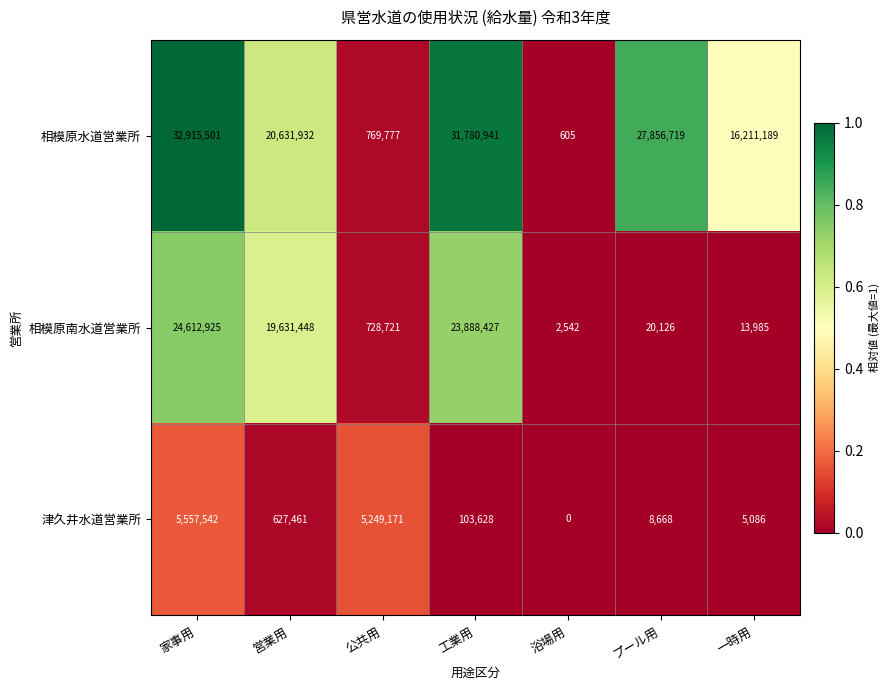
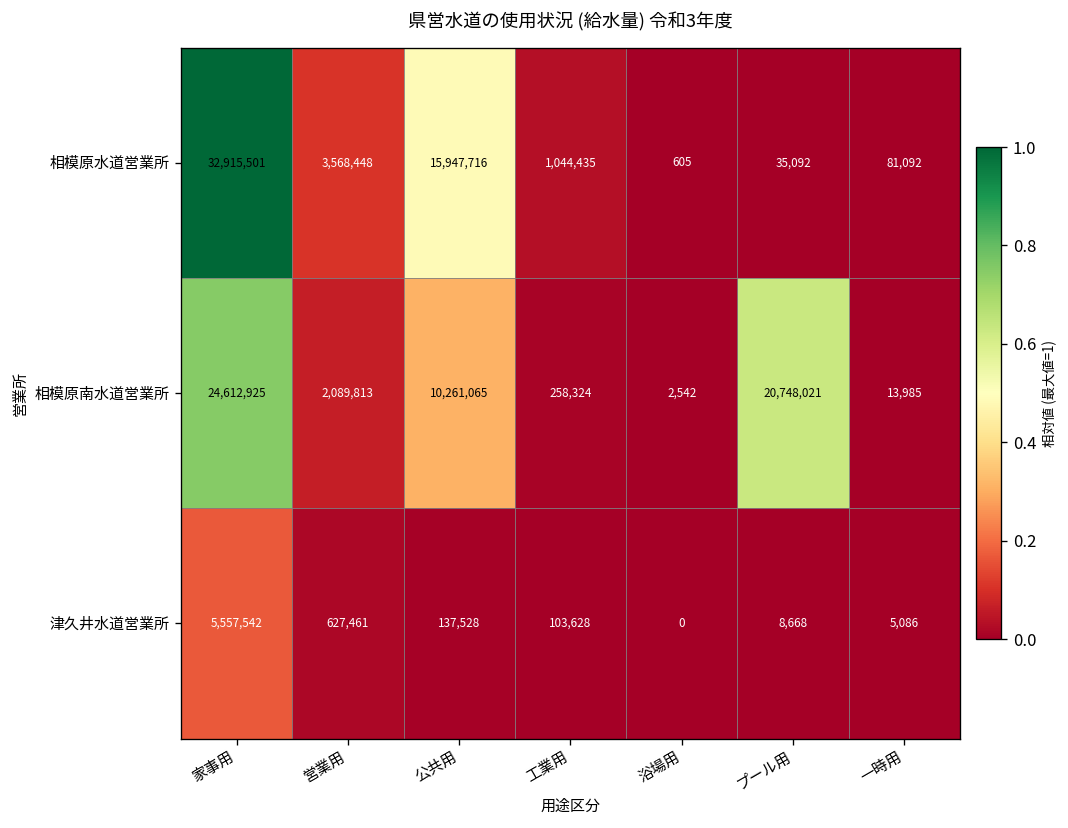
相模原水道営業所, 営業用: 20,631,932 -> 3,568,448
相模原水道営業所, 公共用: 769,777 -> 15,947,716
相模原水道営業所, 工業用: 31,780,941 -> 1,044,435
相模原水道営業所, プール用: 27,856,719 -> 35,092
相模原水道営業所, 一時用: 16,211,189 -> 81,092
相模原南水道営業所, 営業用: 19,631,448 -> 2,089,813
相模原南水道営業所, 公共用: 728,721 -> 10,261,065
相模原南水道営業所, 工業用: 23,888,427 -> 258,324
相模原南水道営業所, プール用: 20,126 -> 20,748,021
津久井水道営業所, 公共用: 5,249,171 -> 137,528
